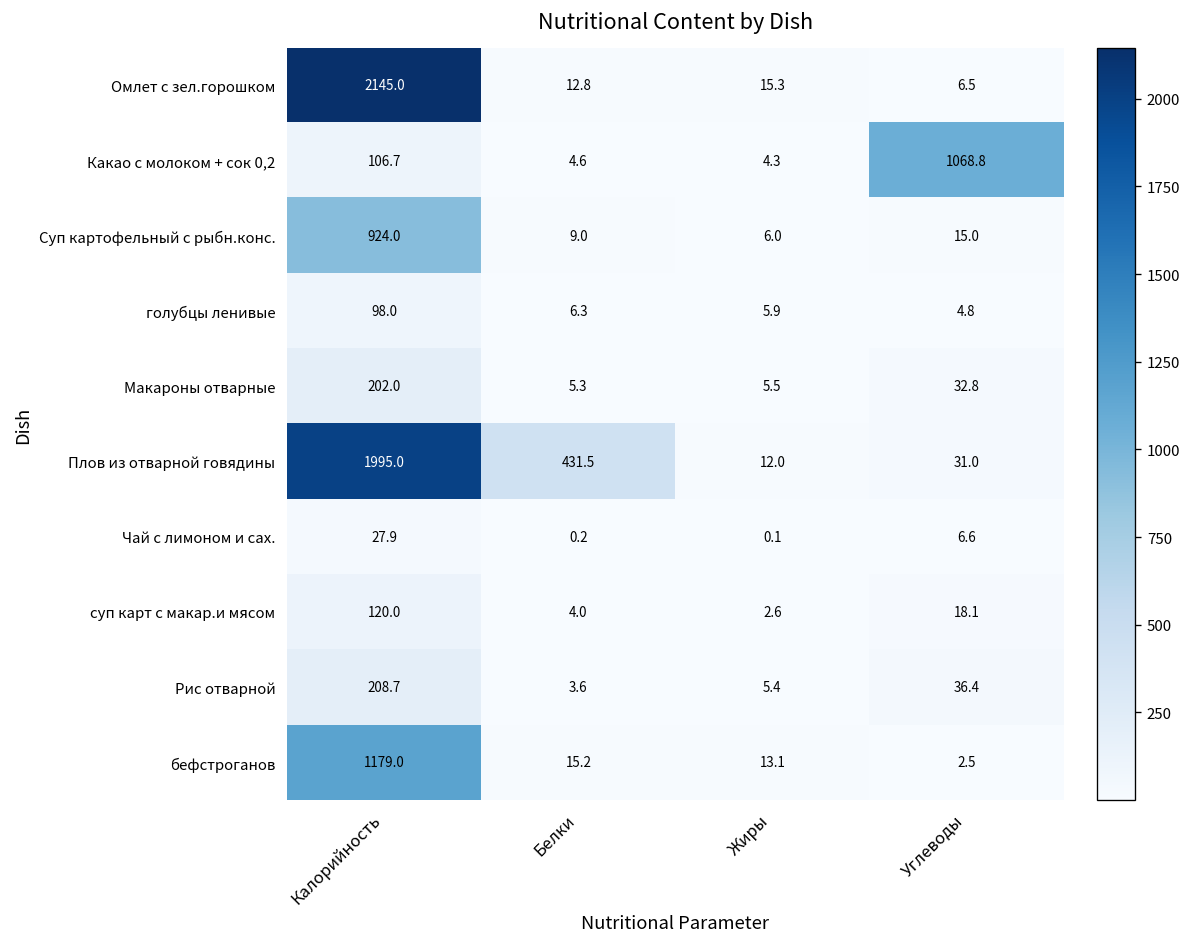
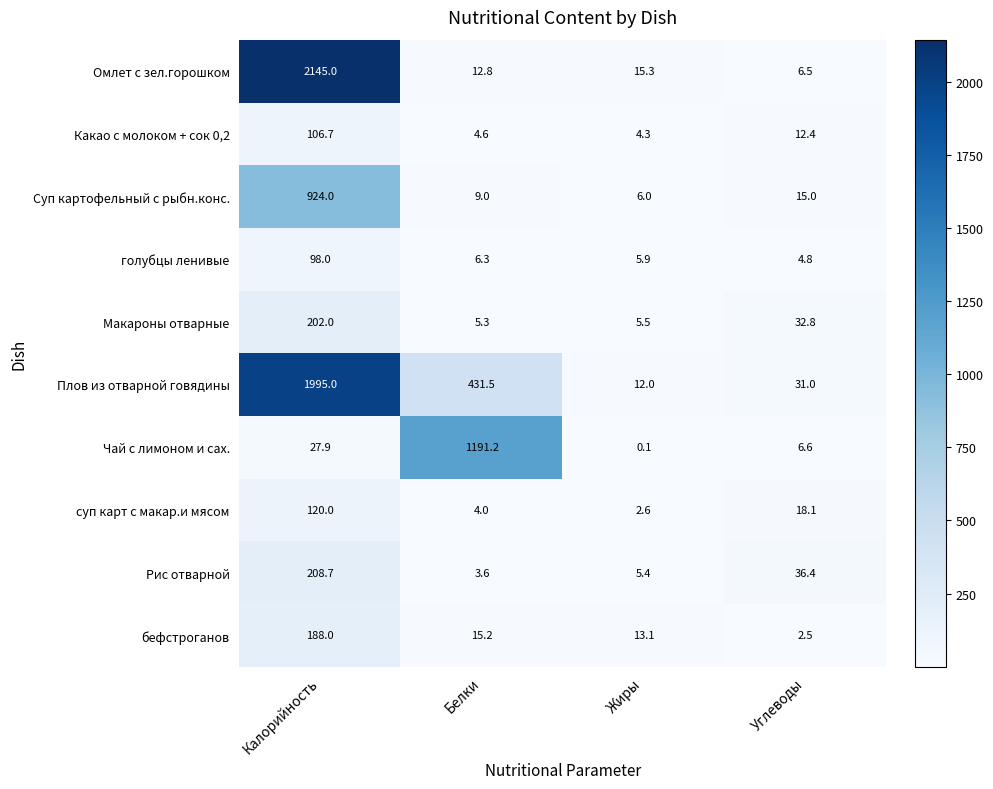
Какао с молоком + сок 0,2, Углеводы: 1068.8 -> 12.4
Чай с лимоном и сах., Белки: 0.2 -> 1191.2
бефстроганов, Калорийность: 1179.0 -> 188.0
